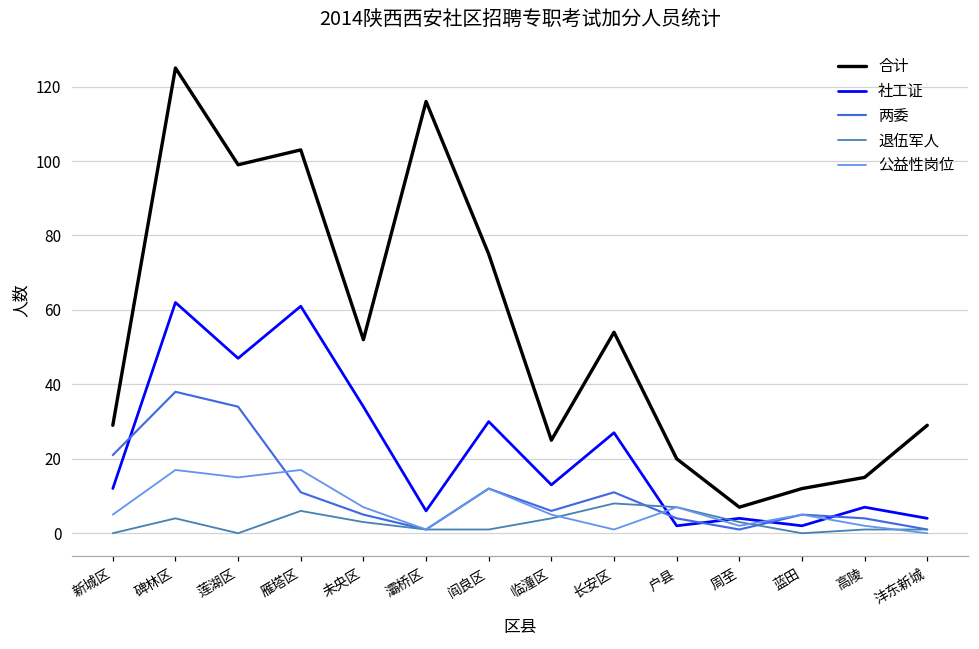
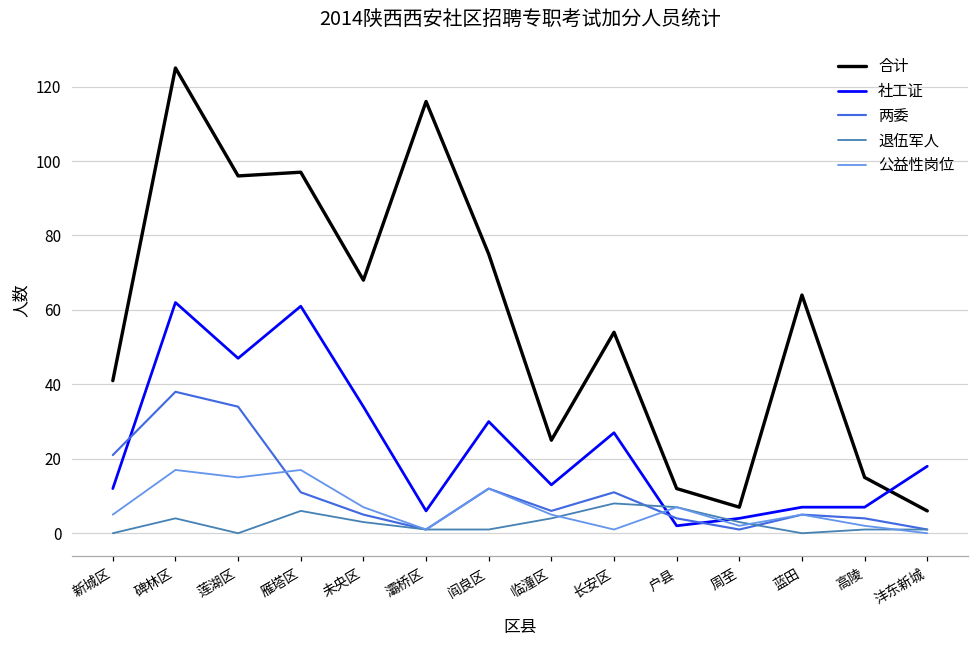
合计, 新城区: 29 -> 41
合计, 莲湖区: 99 -> 96
合计, 雁塔区: 103 -> 97
合计, 未央区: 52 -> 68
合计, 户县: 20 -> 12
合计, 蓝田: 12 -> 64
社工证, 蓝田: 2 -> 7
合计, 沣东新城: 29 -> 6
社工证, 沣东新城: 4 -> 18
